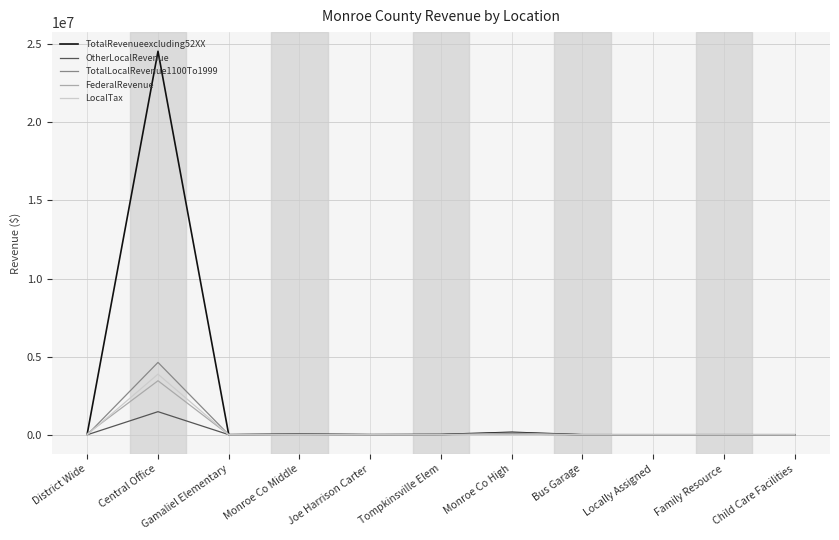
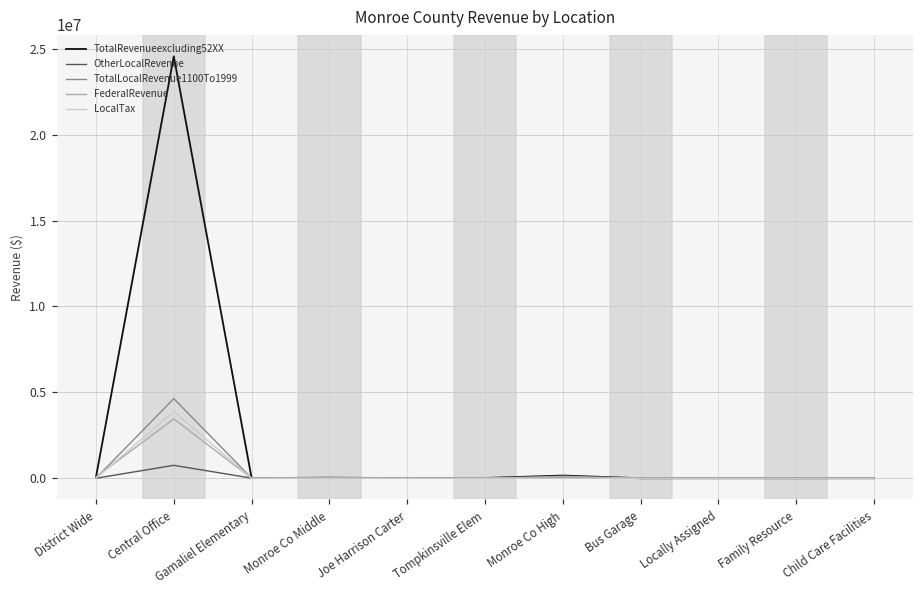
OtherLocalRevenue, Central Office: 1500000 -> 800000
